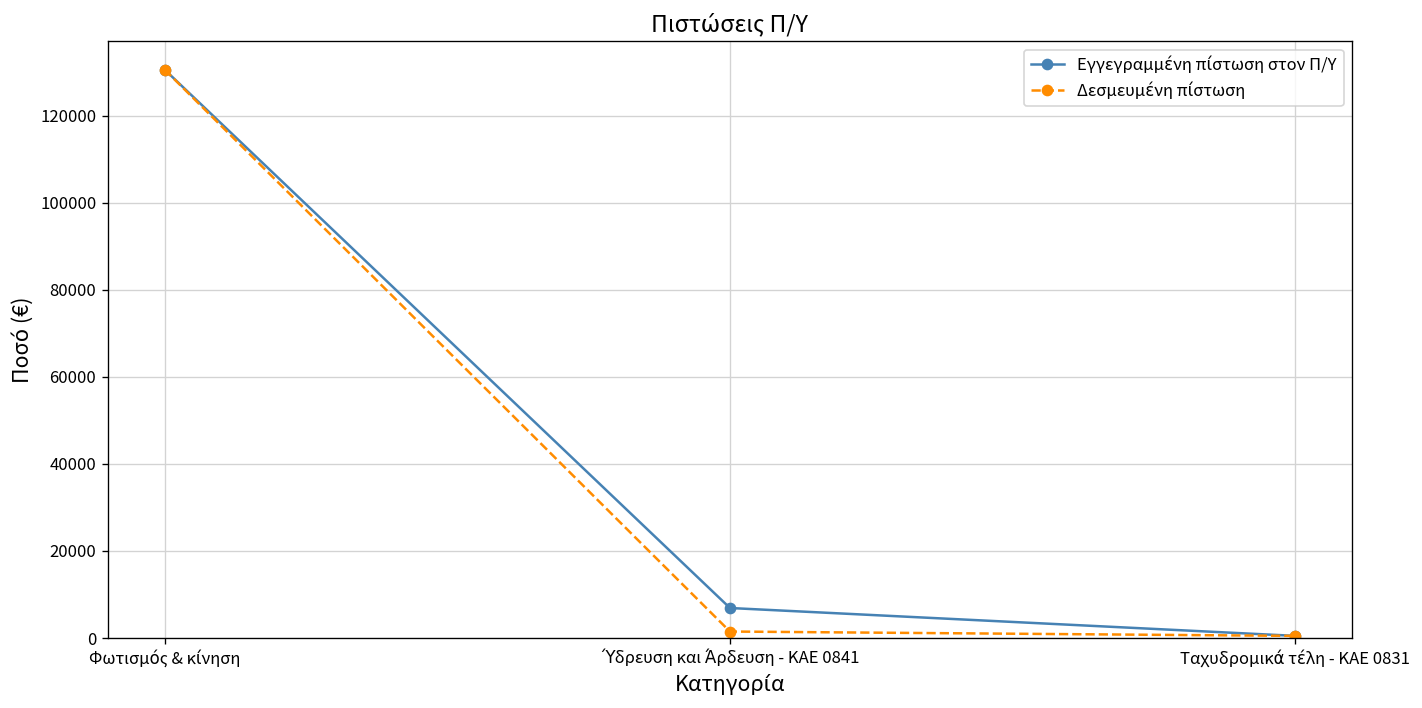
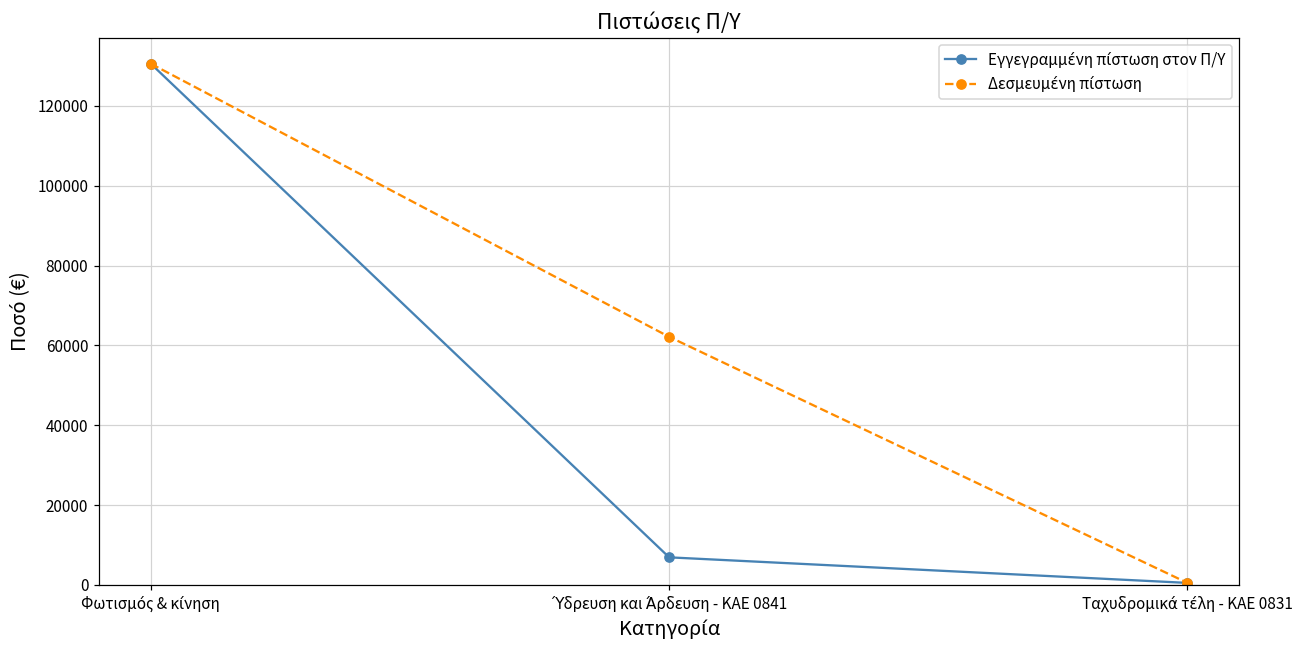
Δεσμευμένη πίστωση, Ύδρευση και Άρδευση - ΚΑΕ 0841: 2000 -> 62000
